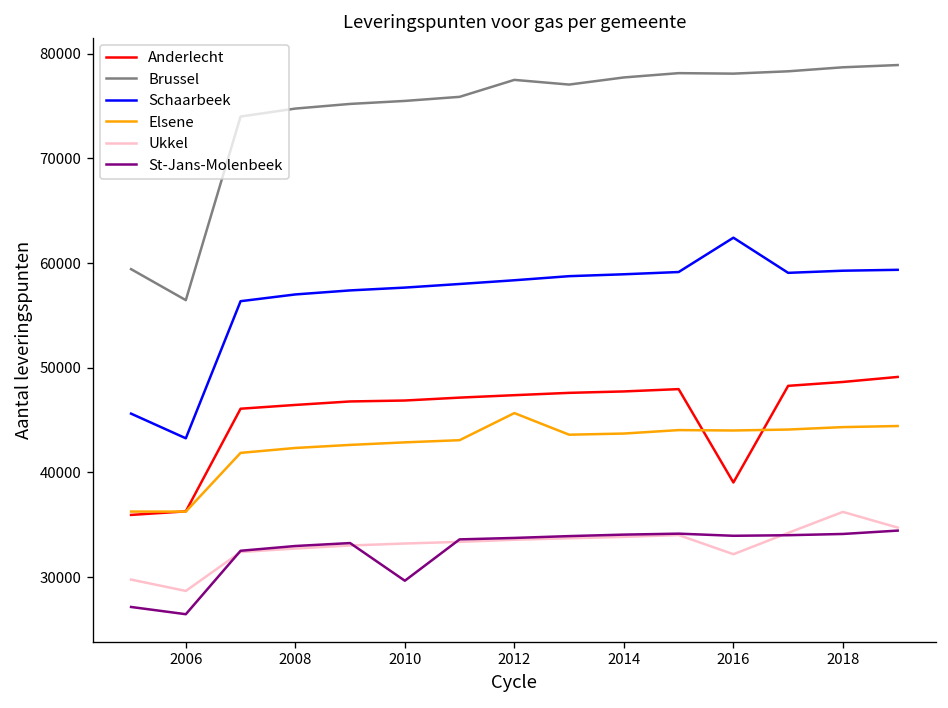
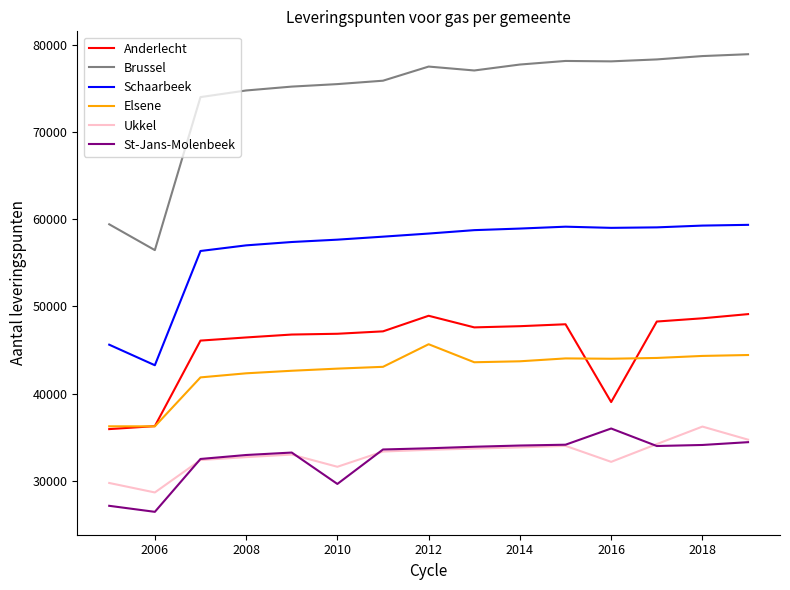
Ukkel, 2010: 33000 -> 32000
Anderlecht, 2012: 47000 -> 49000
Schaarbeek, 2016: 62000 -> 59000
St-Jans-Molenbeek, 2016: 34000 -> 36000
